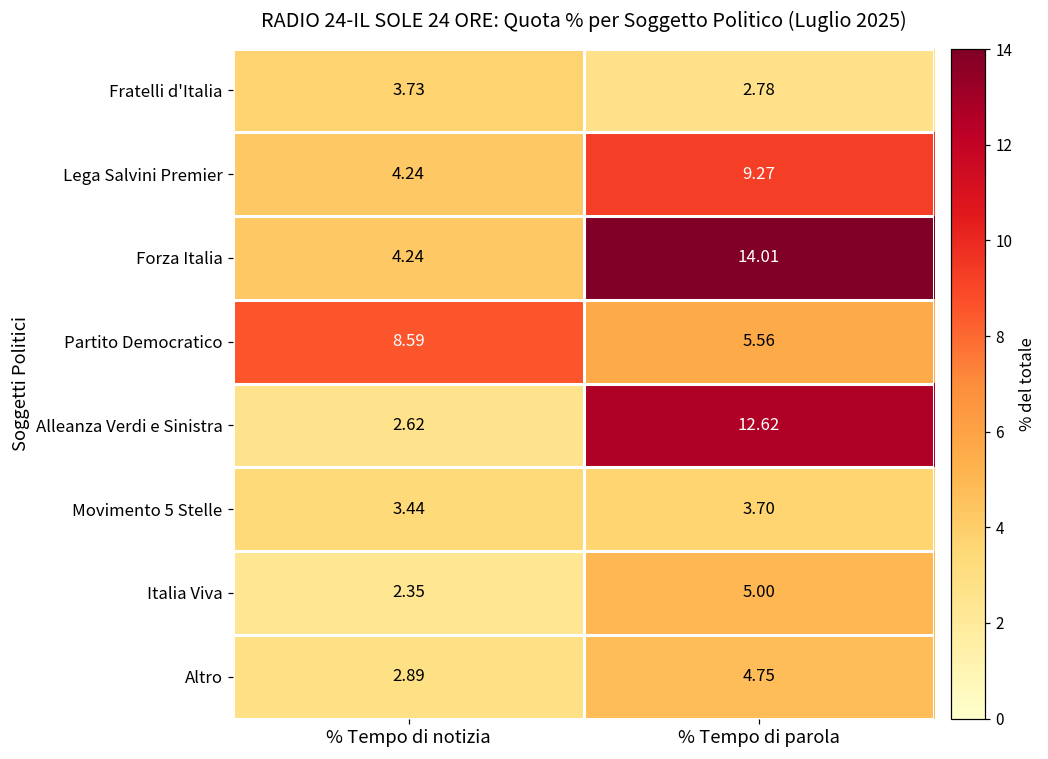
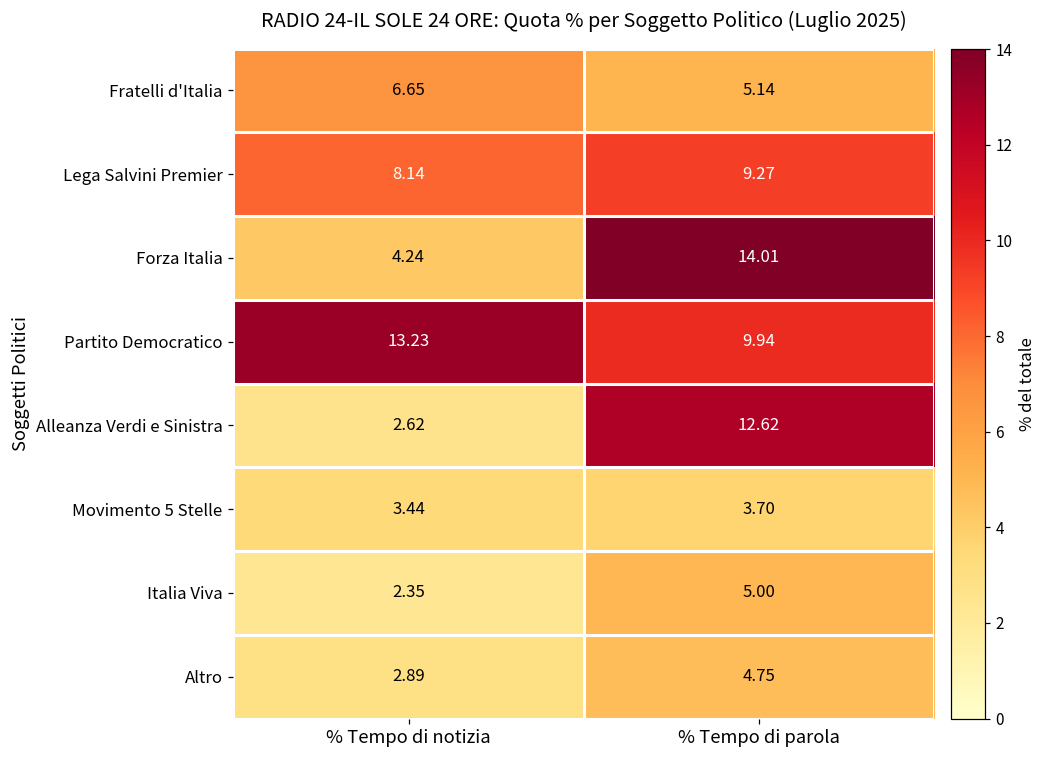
Fratelli d'Italia, % Tempo di notizia: 3.73 -> 6.65
Fratelli d'Italia, % Tempo di parola: 2.78 -> 5.14
Lega Salvini Premier, % Tempo di notizia: 4.24 -> 8.14
Partito Democratico, % Tempo di notizia: 8.59 -> 13.23
Partito Democratico, % Tempo di parola: 5.56 -> 9.94
